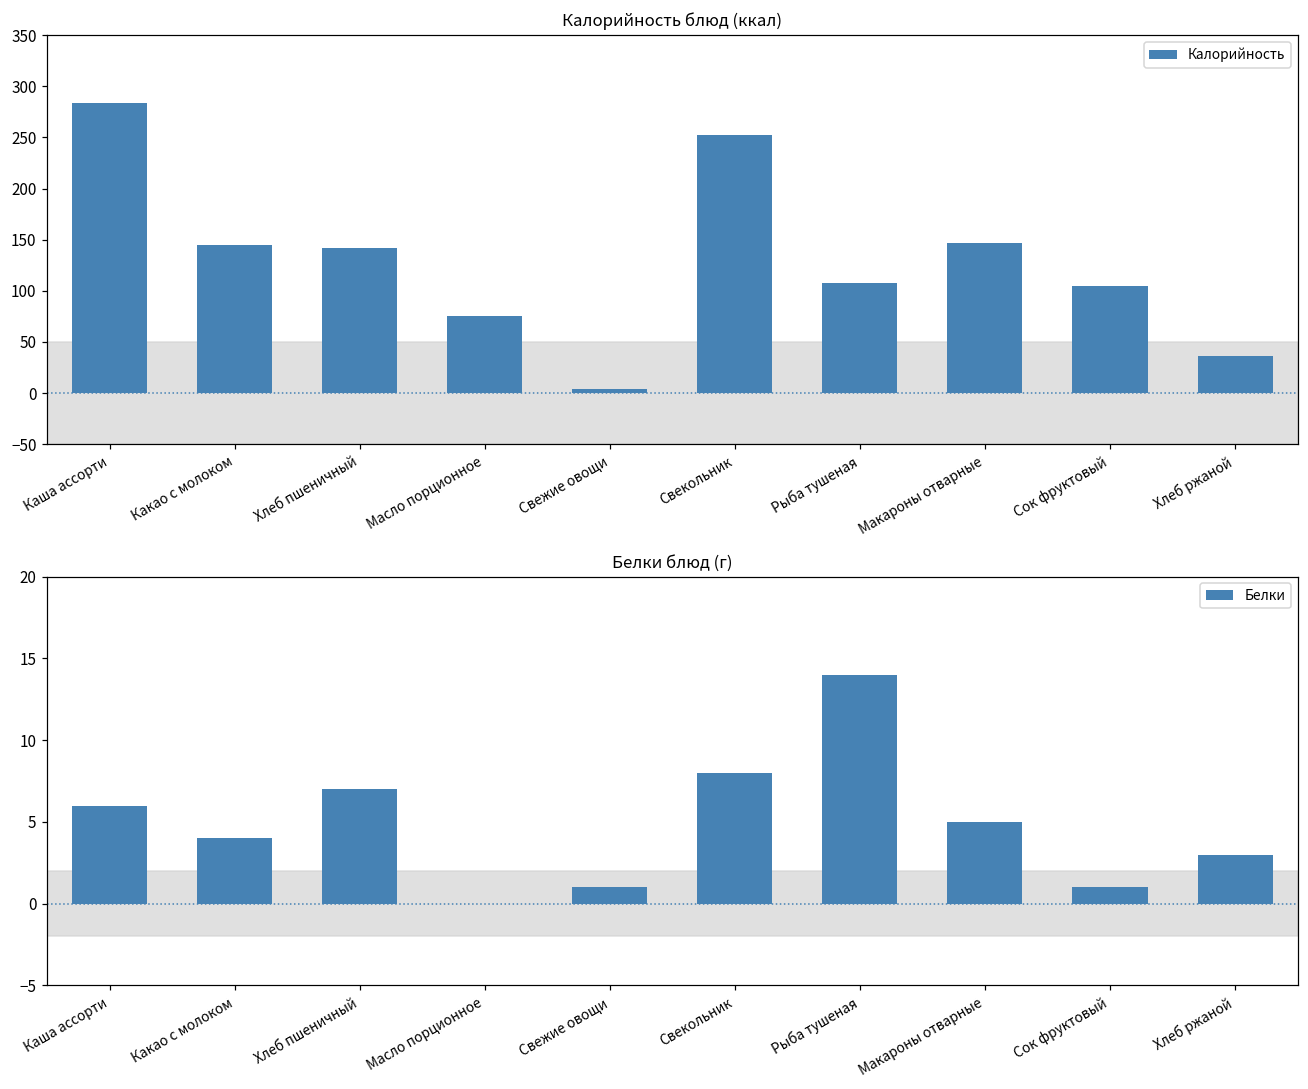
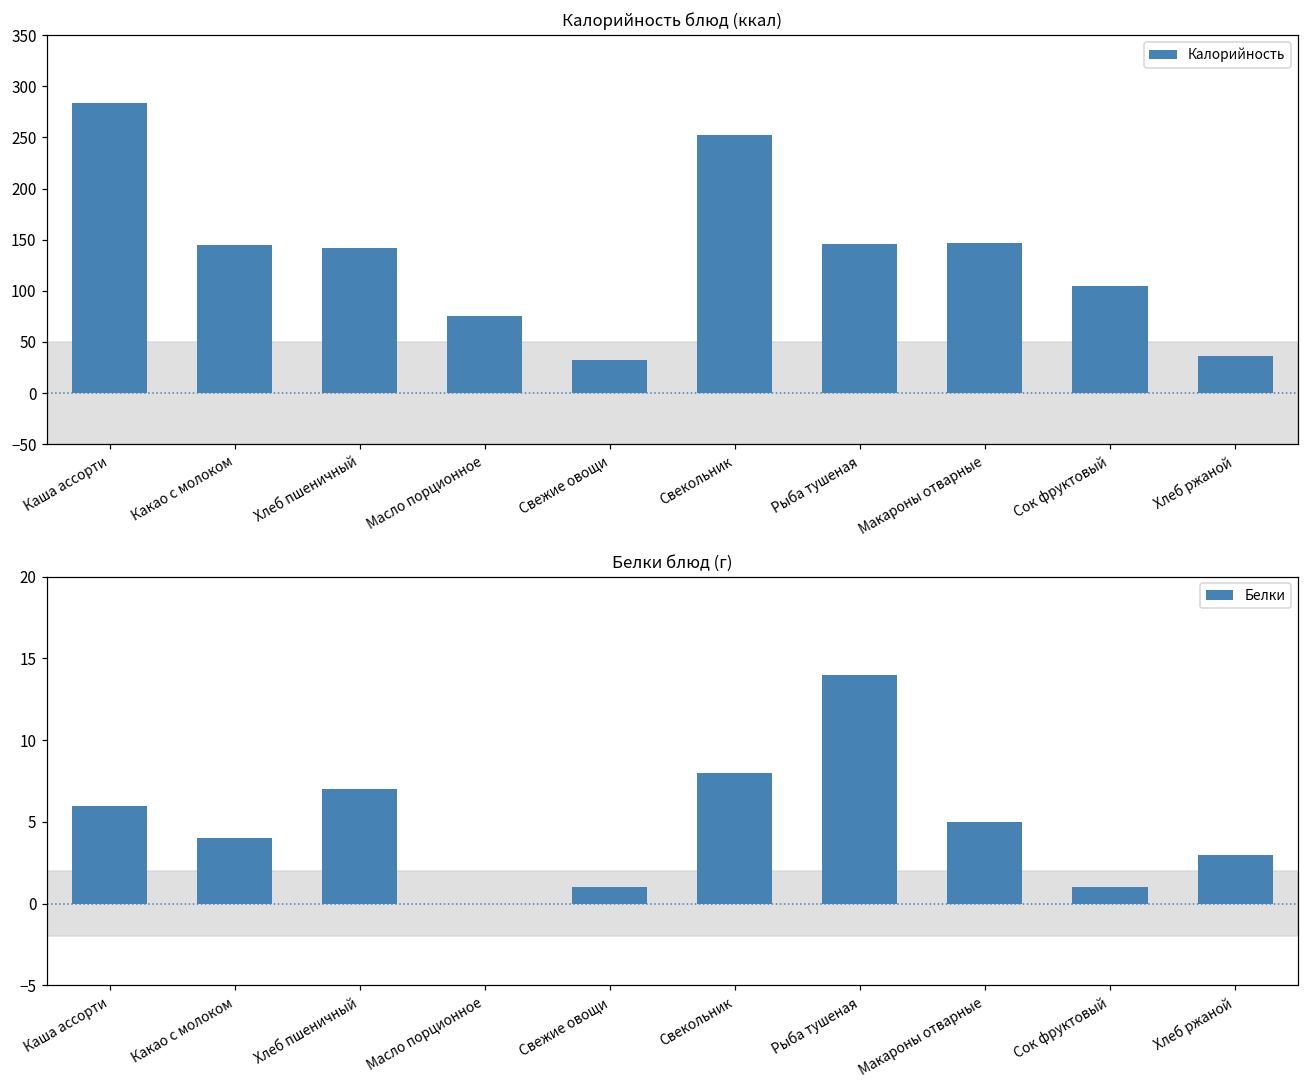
Калорийность блюд (ккал), Свежие овощи: 0 -> 30
Калорийность блюд (ккал), Рыба тушеная: 110 -> 150
